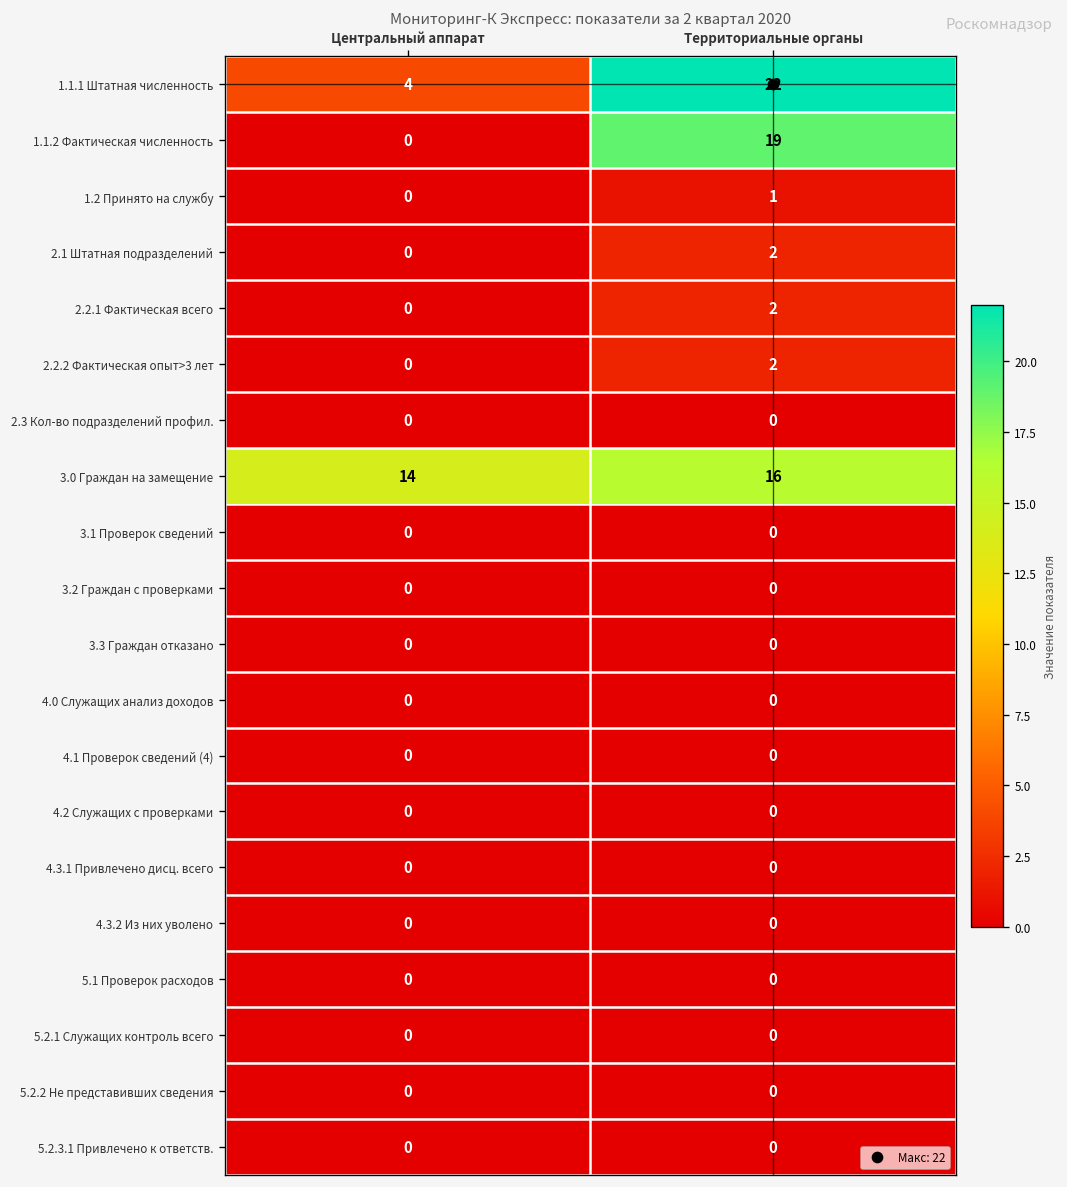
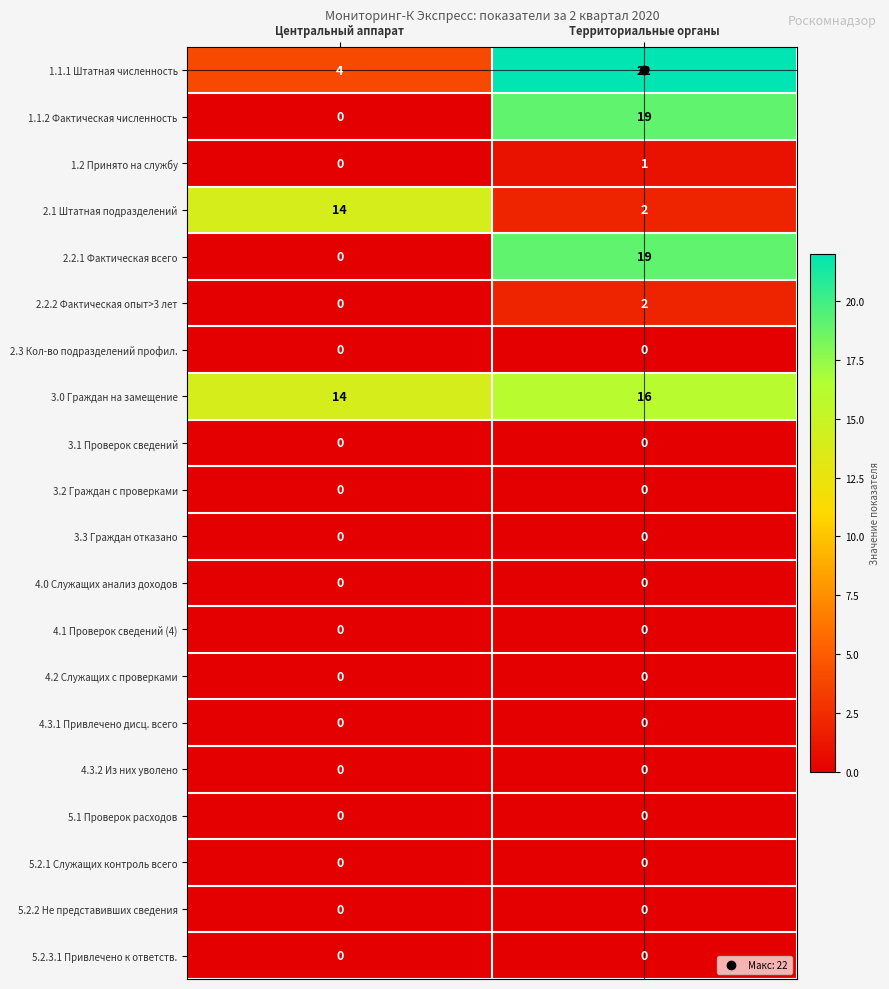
2.1 Штатная подразделений, Центральный аппарат: 0 -> 14
2.2.1 Фактическая всего, Территориальные органы: 2 -> 19
